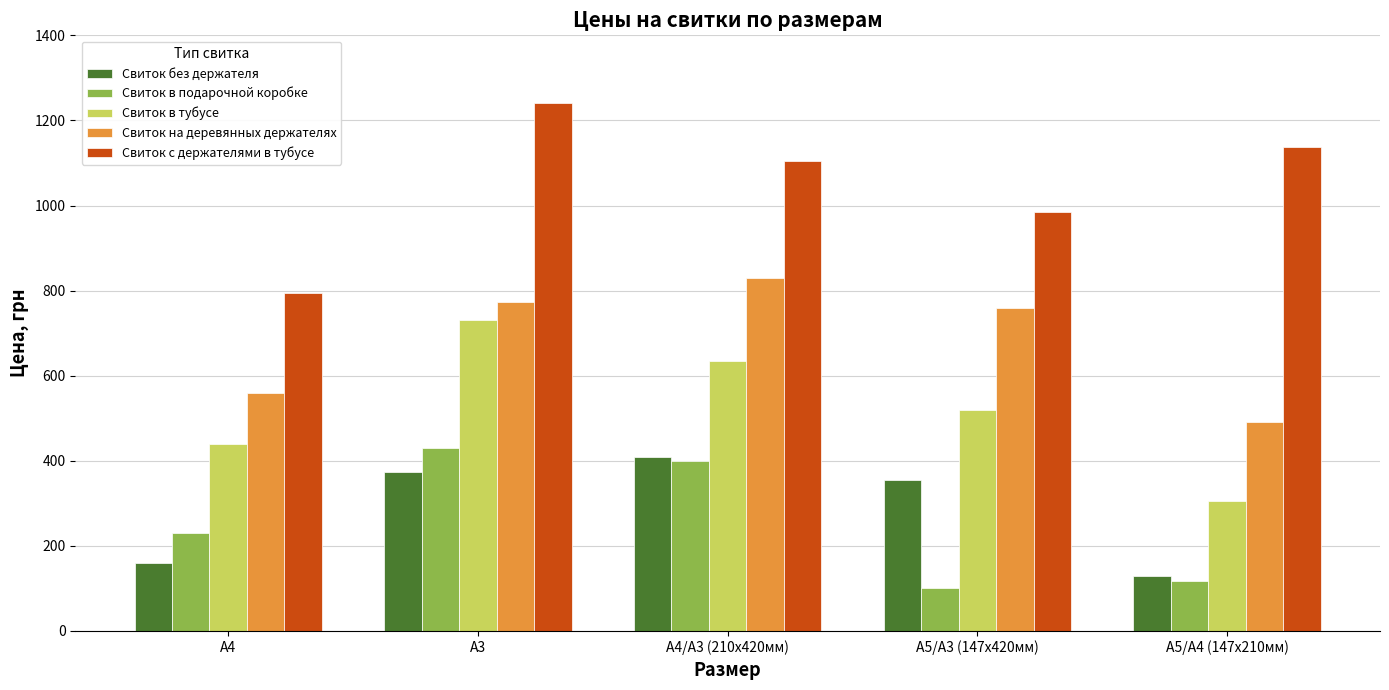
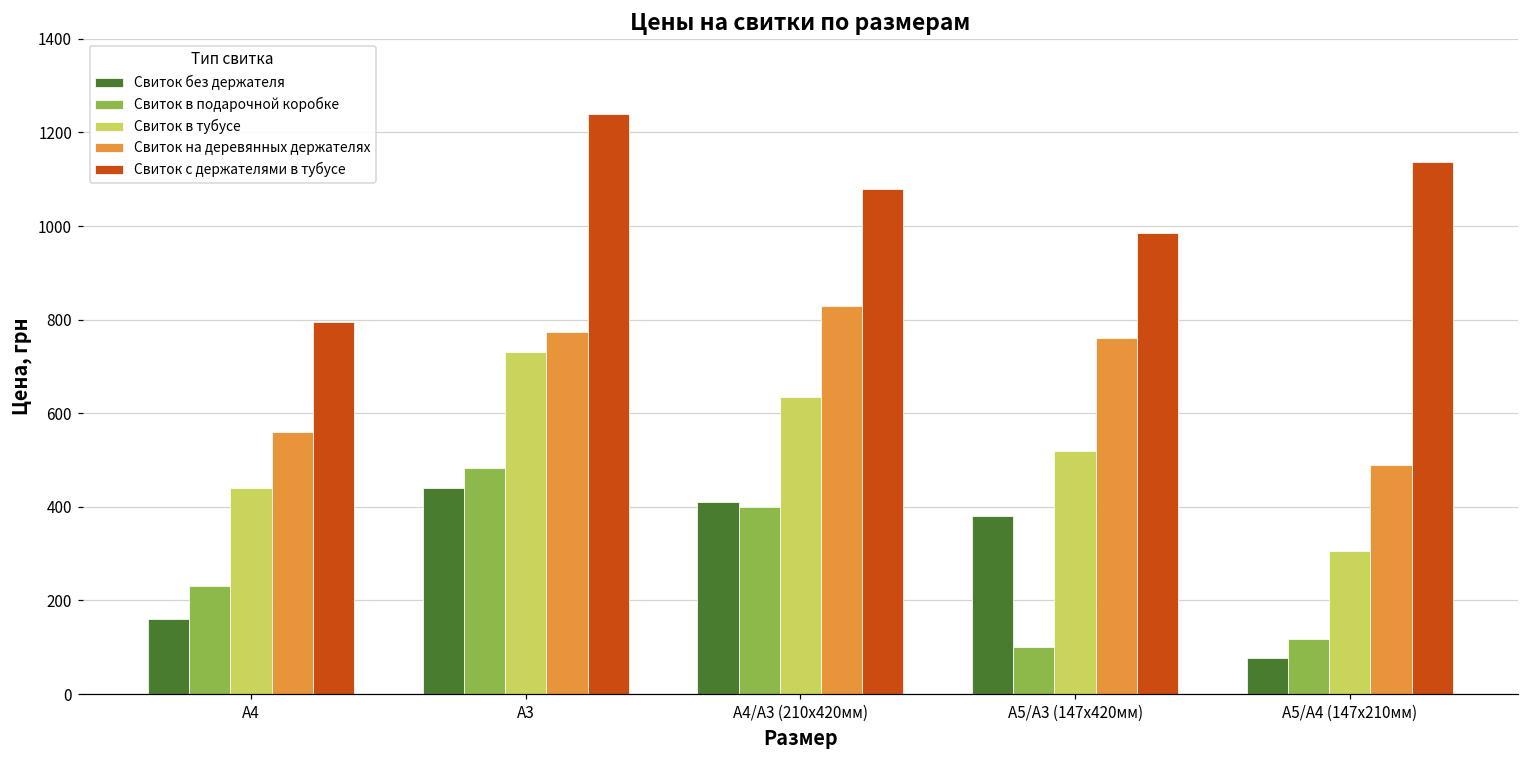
Свиток без держателя, А3: 370 -> 440
Свиток в подарочной коробке, А3: 430 -> 480
Свиток с держателями в тубусе, А4/А3 (210х420мм): 1110 -> 1080
Свиток без держателя, А5/А3 (147х420мм): 360 -> 380
Свиток без держателя, А5/А4 (147х210мм): 130 -> 80
